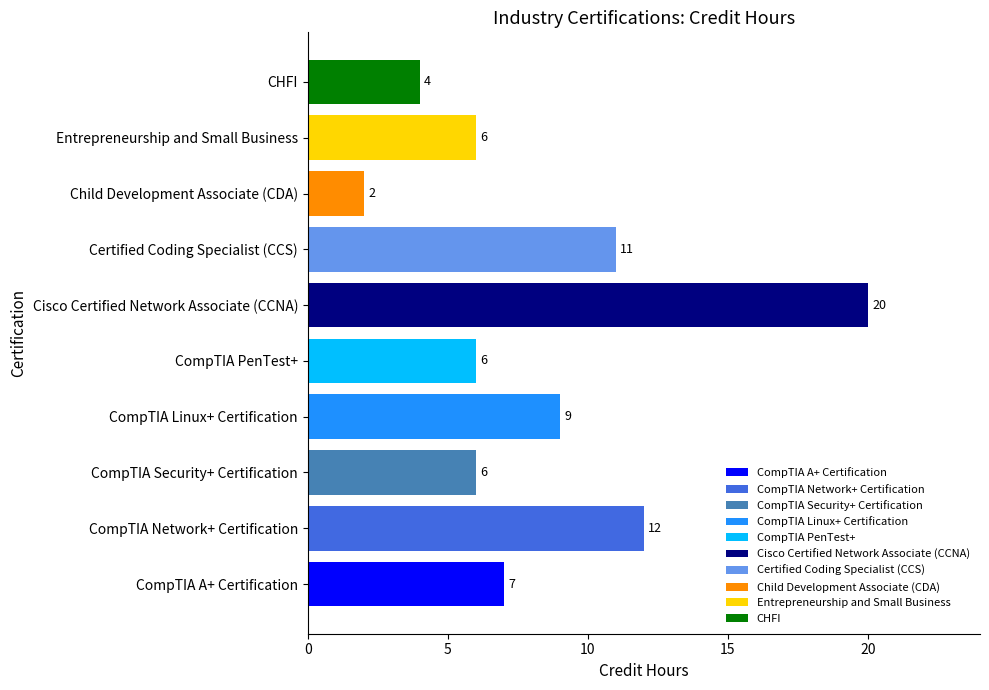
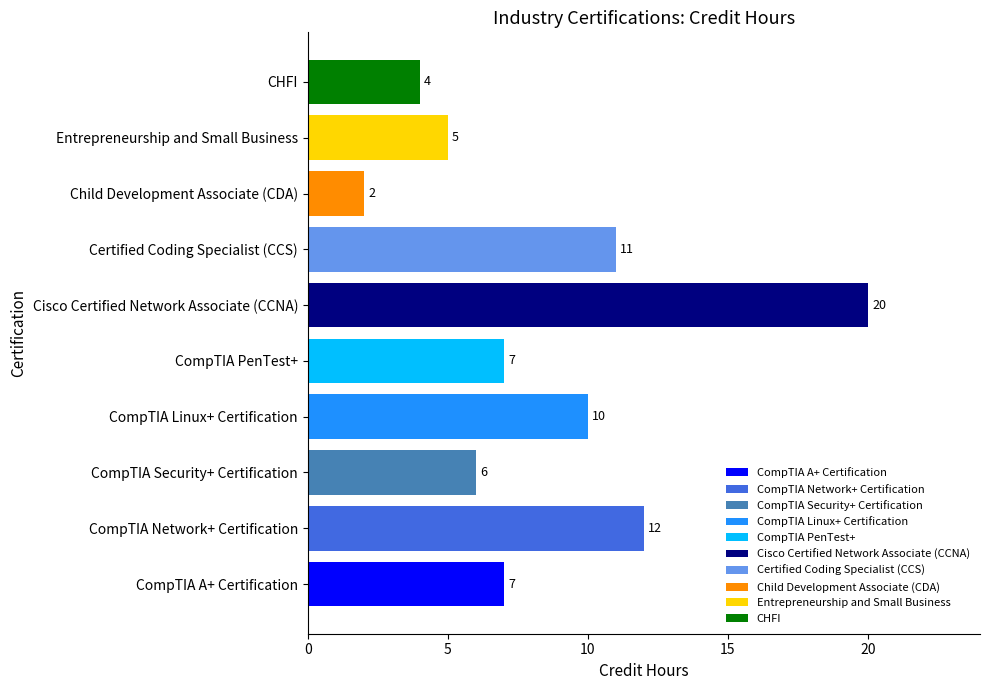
Entrepreneurship and Small Business: 6 -> 5
CompTIA PenTest+: 6 -> 7
CompTIA Linux+ Certification: 9 -> 10
